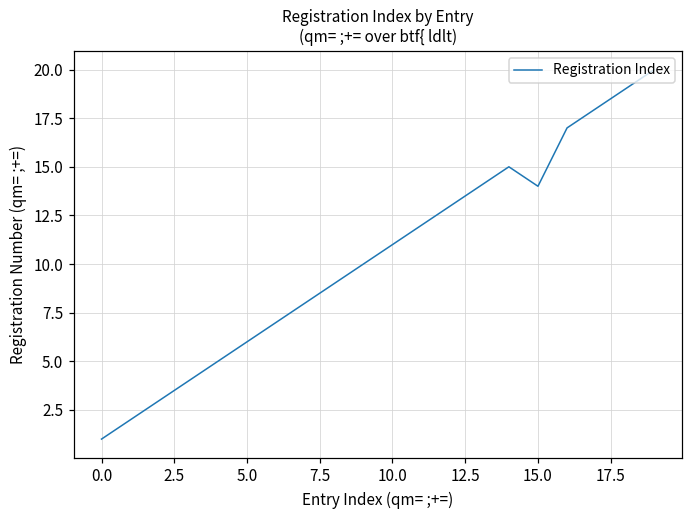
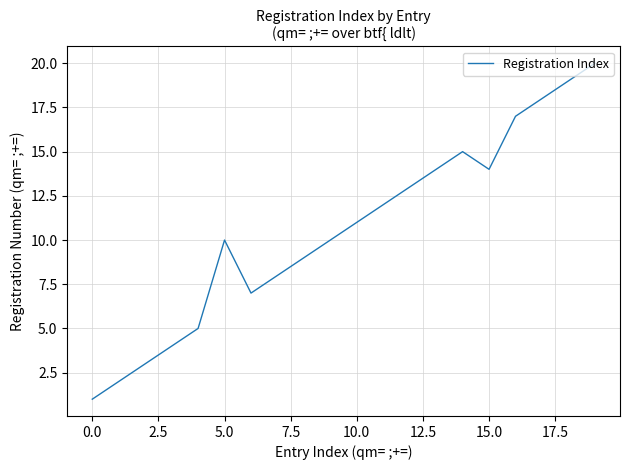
5.0: 6 -> 10
